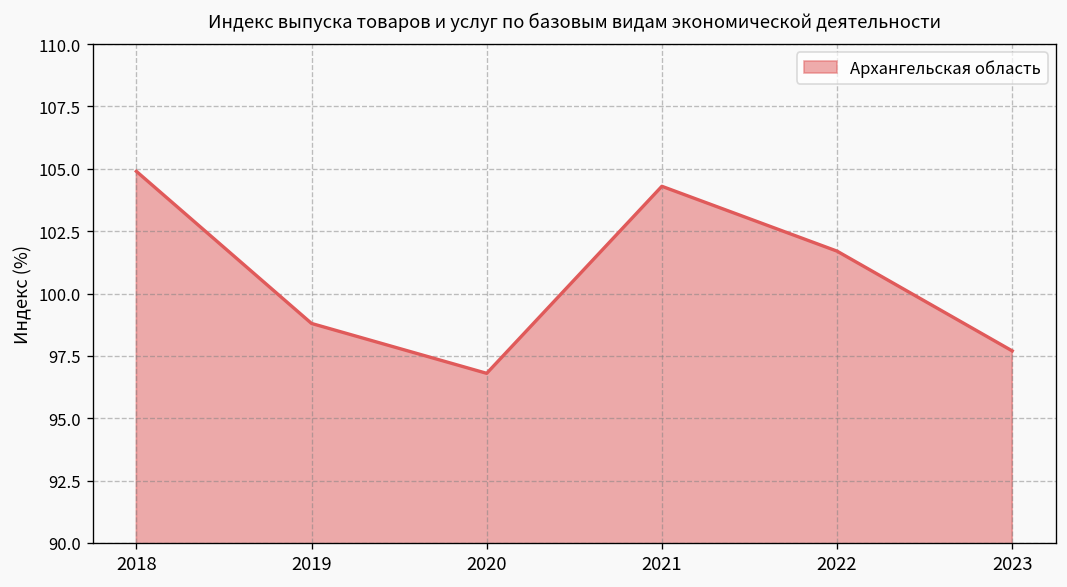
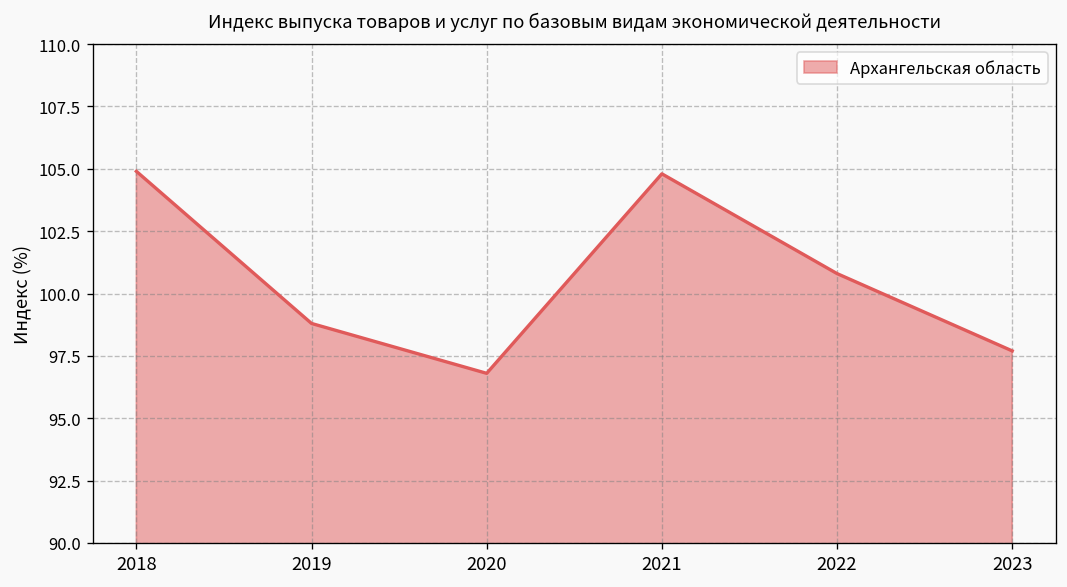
2021: 104.3 -> 104.8
2022: 101.7 -> 100.8
